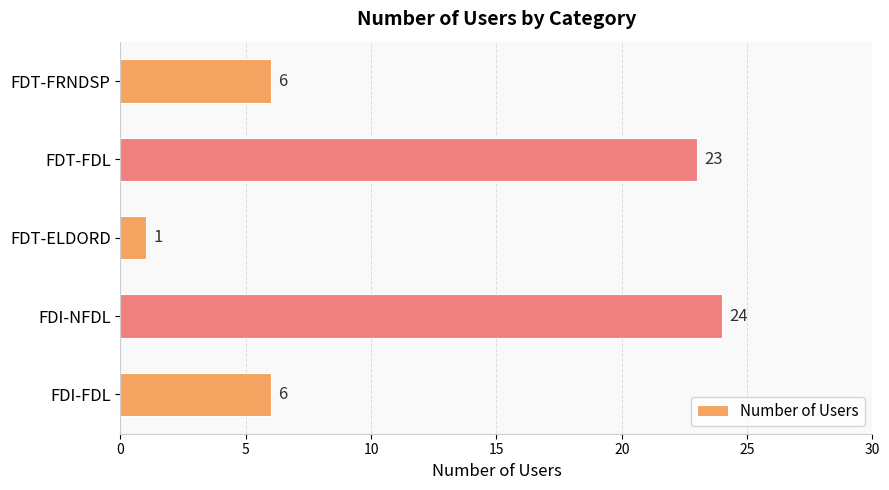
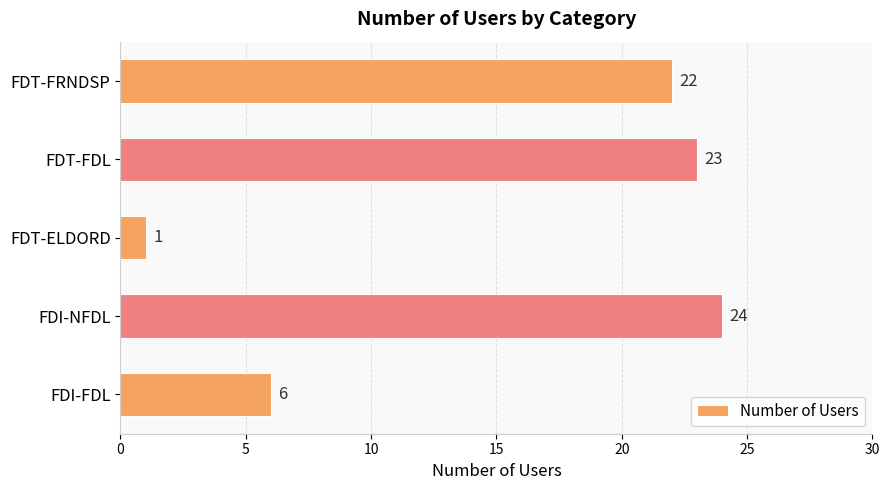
FDT-FRNDSP: 6 -> 22
